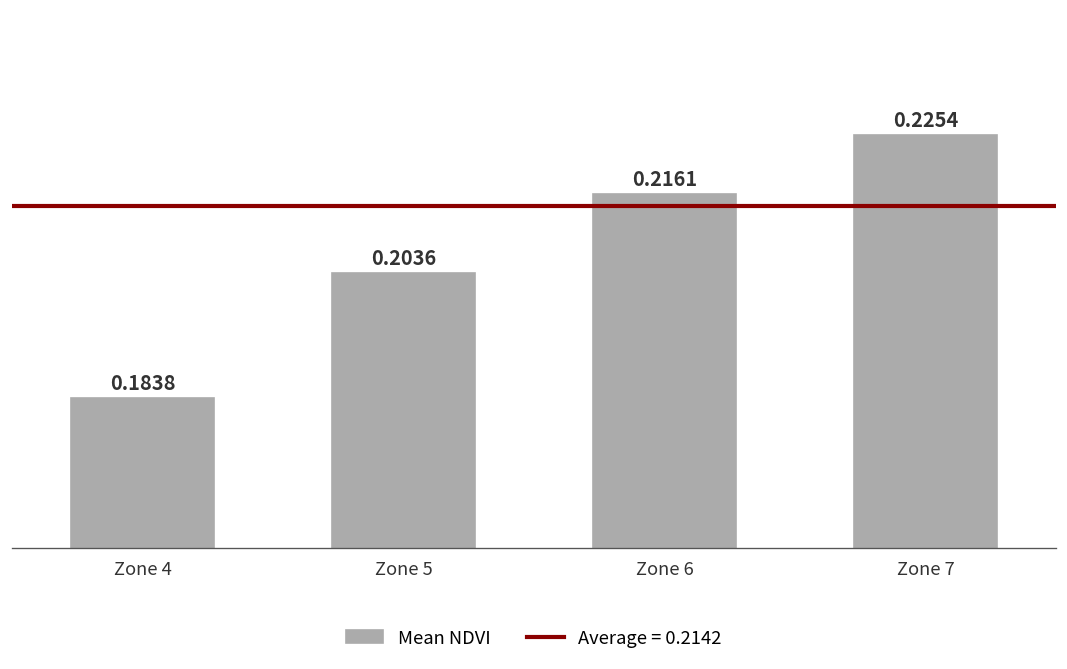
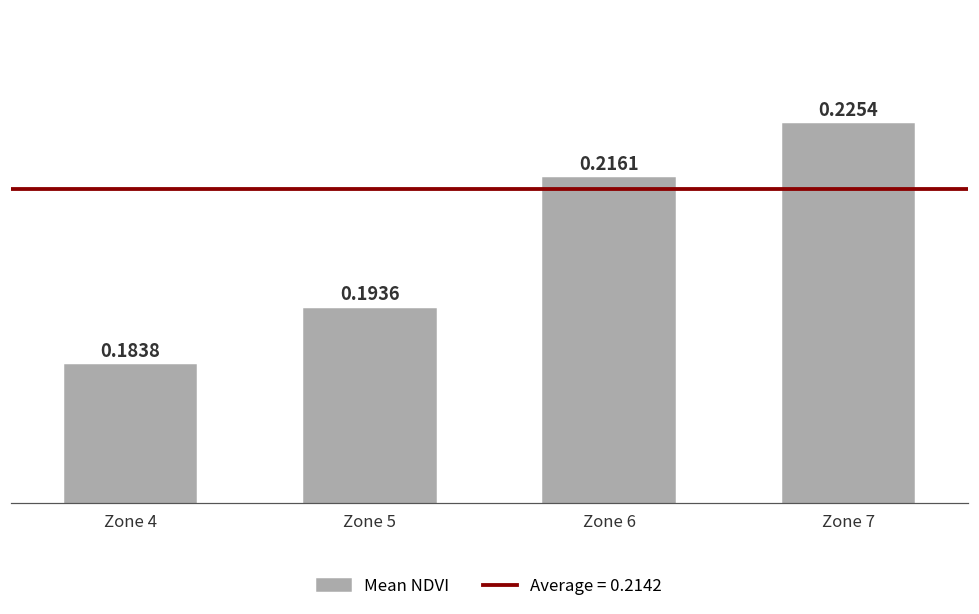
Zone 5: 0.2036 -> 0.1936
